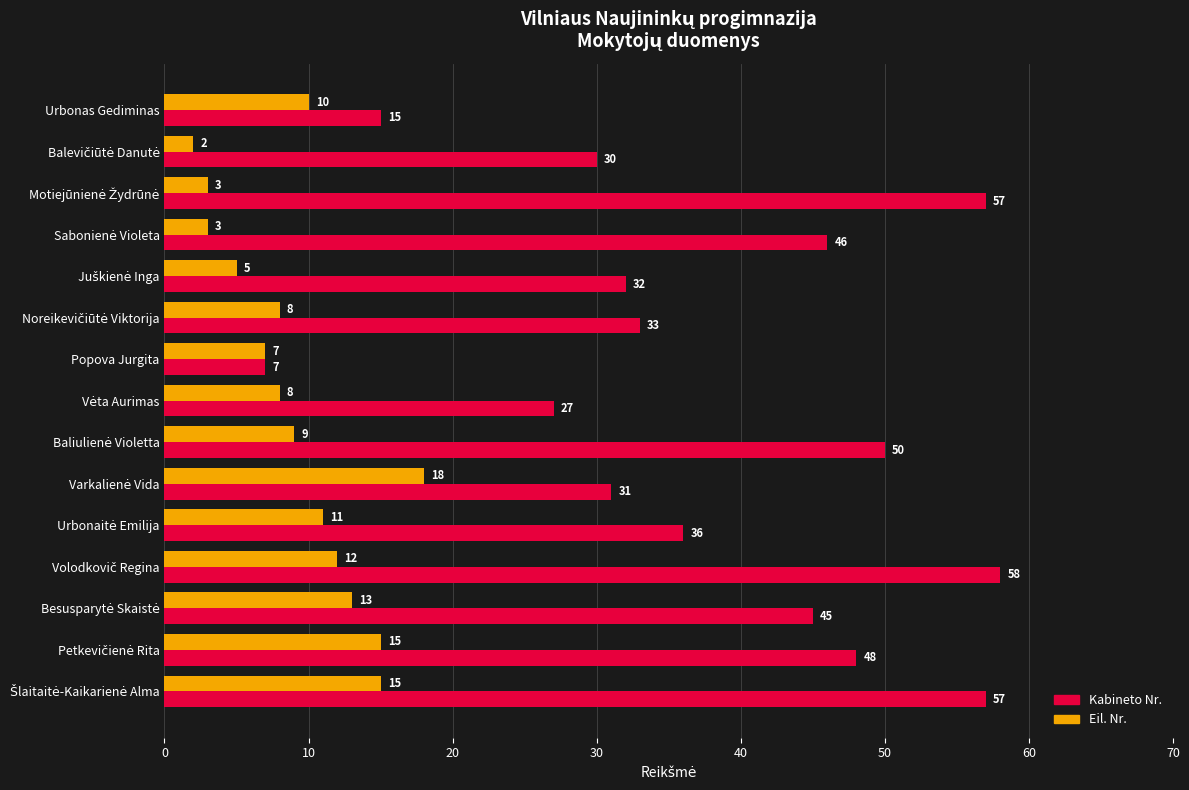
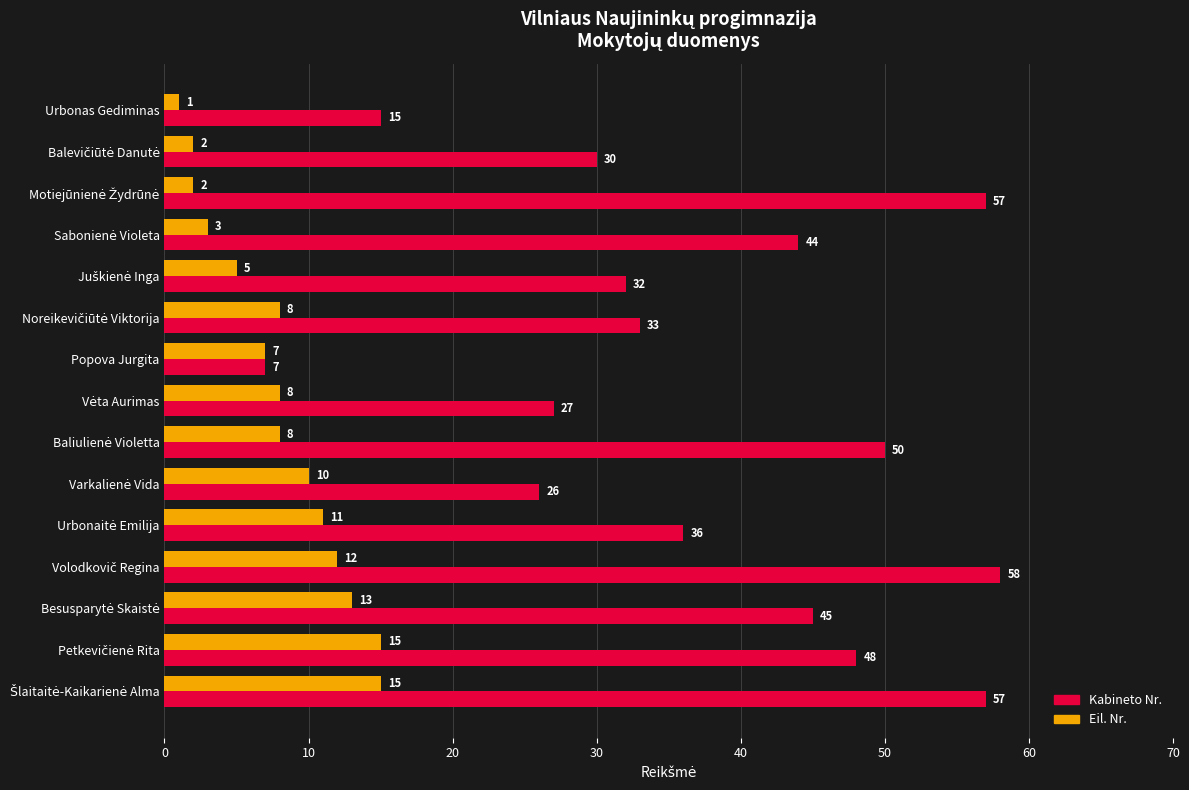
Eil. Nr., Urbonas Gediminas: 10 -> 1
Eil. Nr., Motiejūnienė Žydrūnė: 3 -> 2
Kabineto Nr., Sabonienė Violeta: 46 -> 44
Eil. Nr., Baliulienė Violetta: 9 -> 8
Eil. Nr., Varkalienė Vida: 18 -> 10
Kabineto Nr., Varkalienė Vida: 31 -> 26
